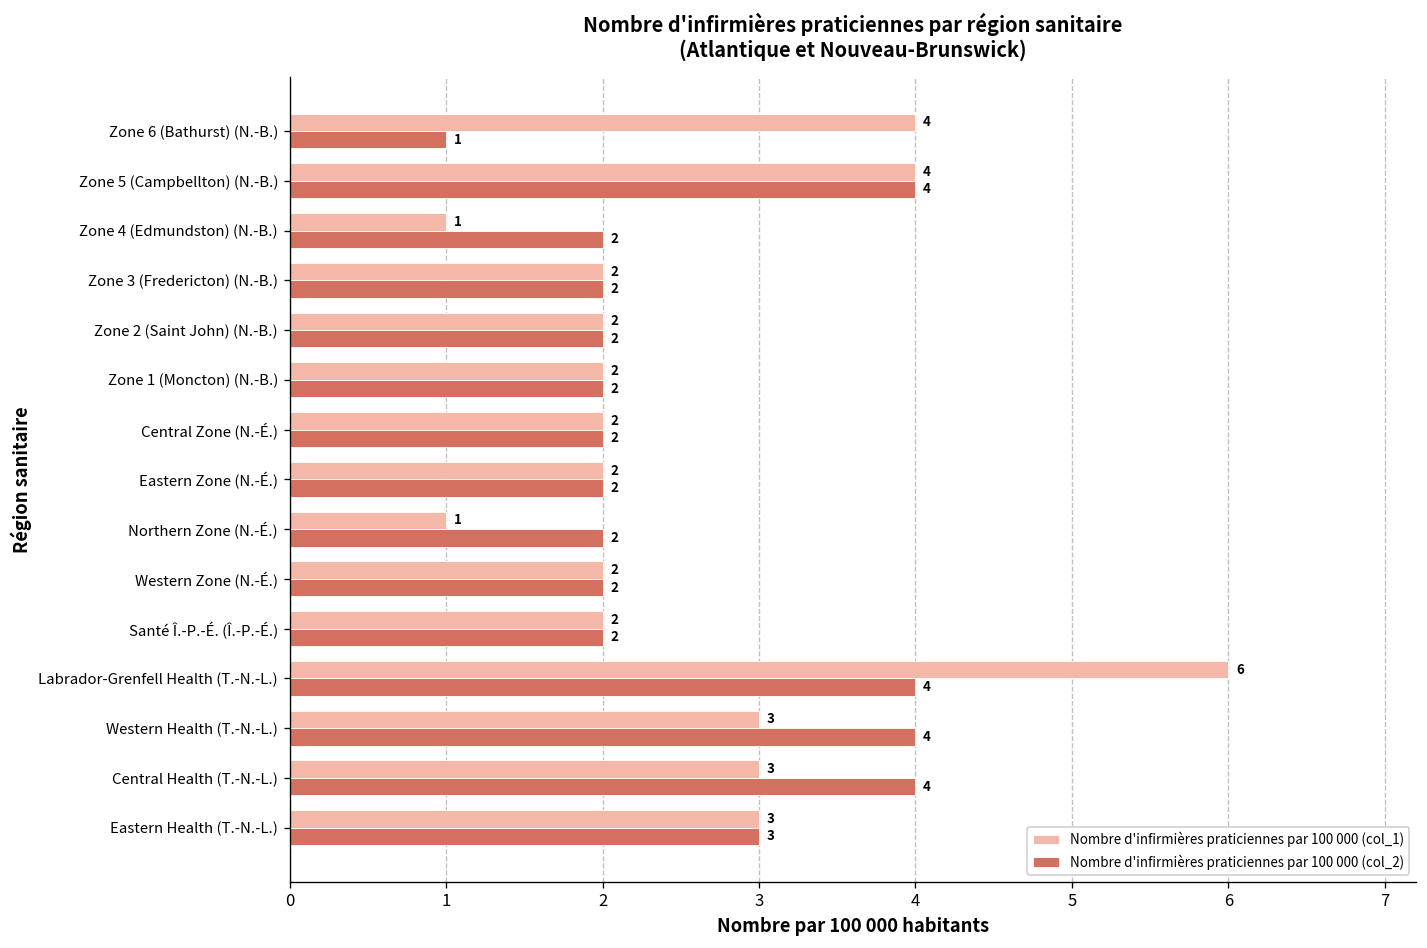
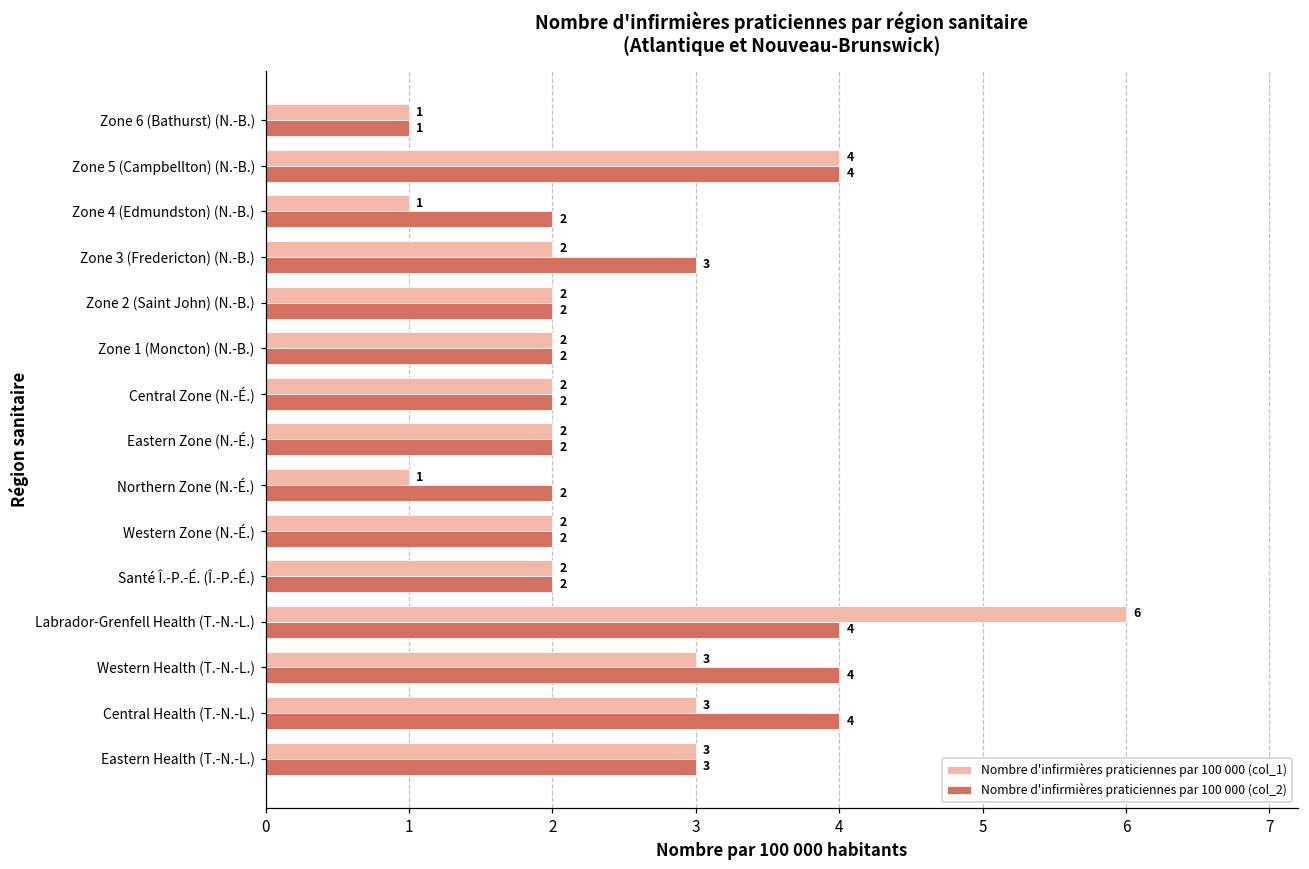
Nombre d'infirmières praticiennes par 100 000 (col_1), Zone 6 (Bathurst) (N.-B.): 4 -> 1
Nombre d'infirmières praticiennes par 100 000 (col_2), Zone 3 (Fredericton) (N.-B.): 2 -> 3
